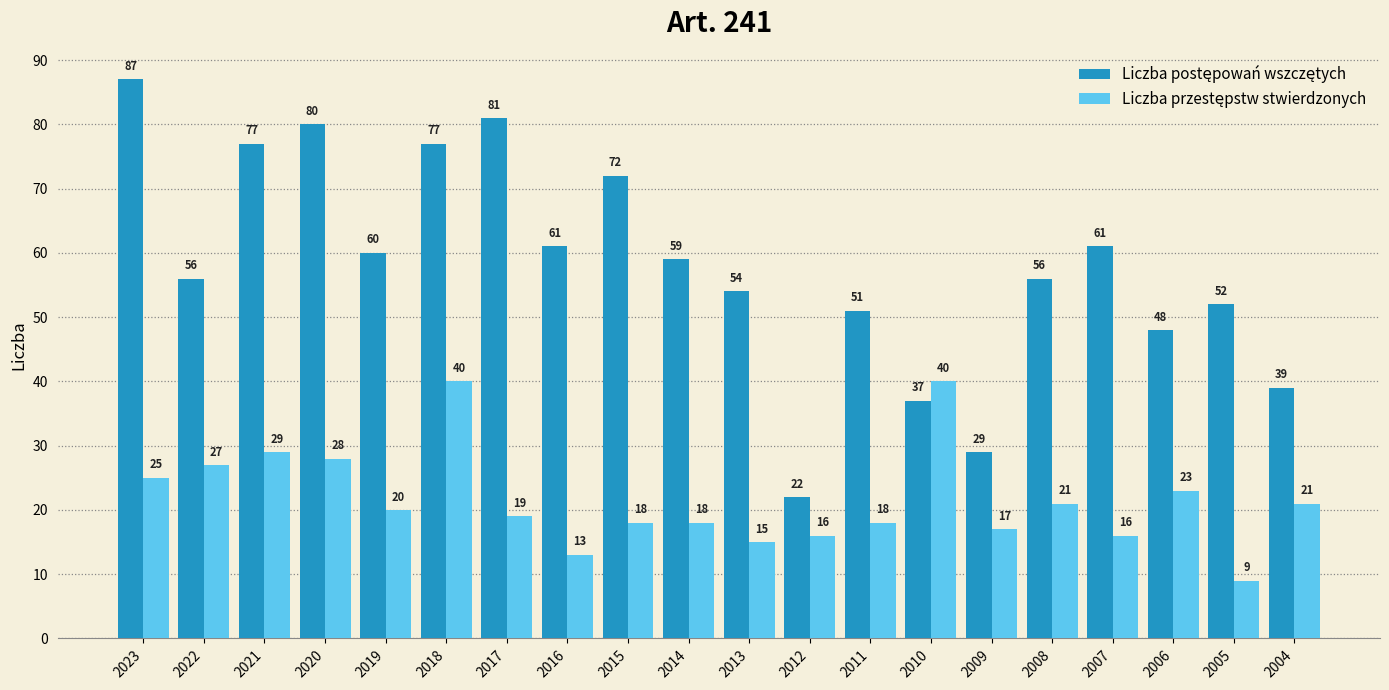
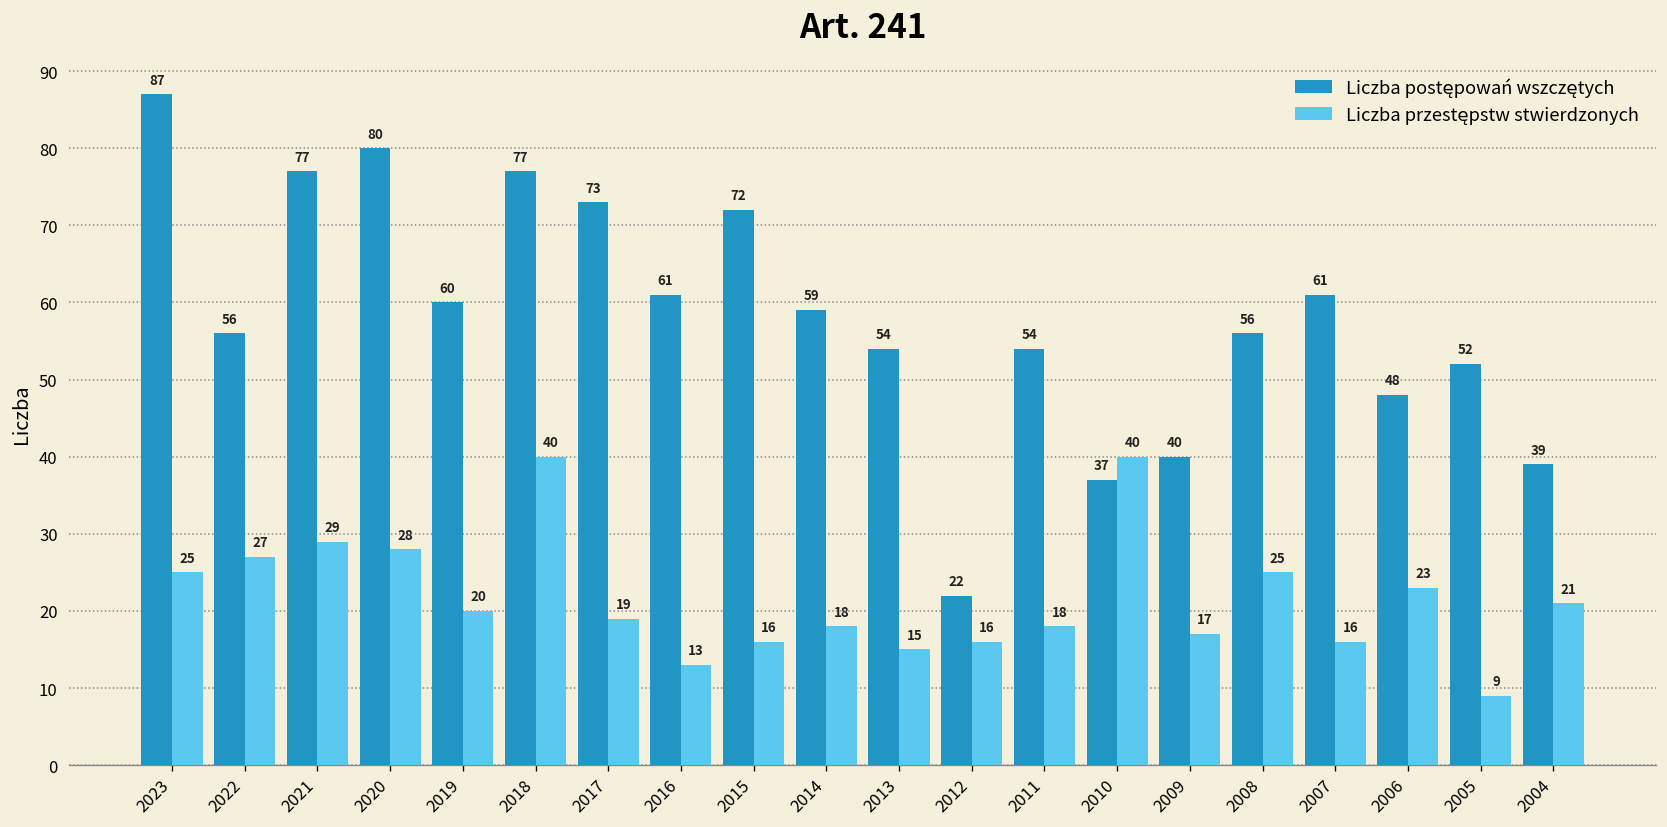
Liczba postępowań wszczętych, 2017: 81 -> 73
Liczba przestępstw stwierdzonych, 2015: 18 -> 16
Liczba postępowań wszczętych, 2011: 51 -> 54
Liczba postępowań wszczętych, 2009: 29 -> 40
Liczba przestępstw stwierdzonych, 2008: 21 -> 25
